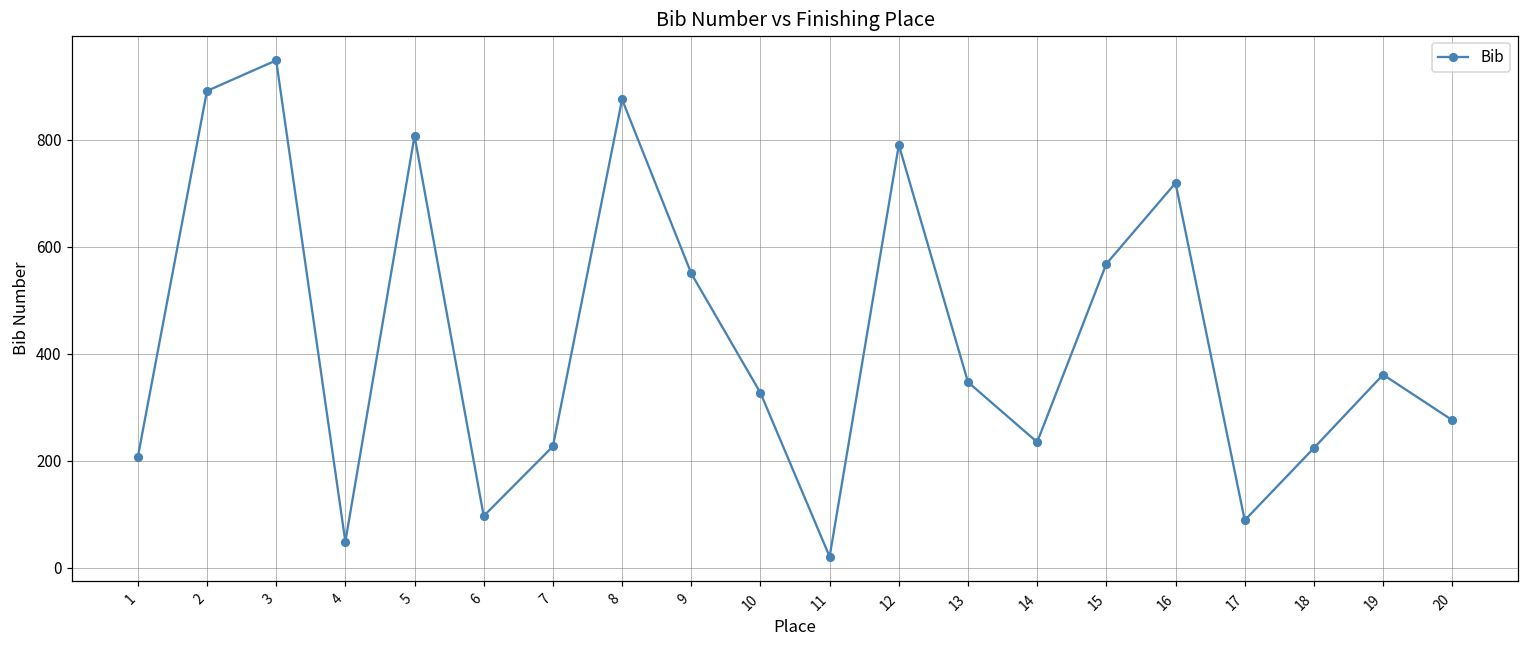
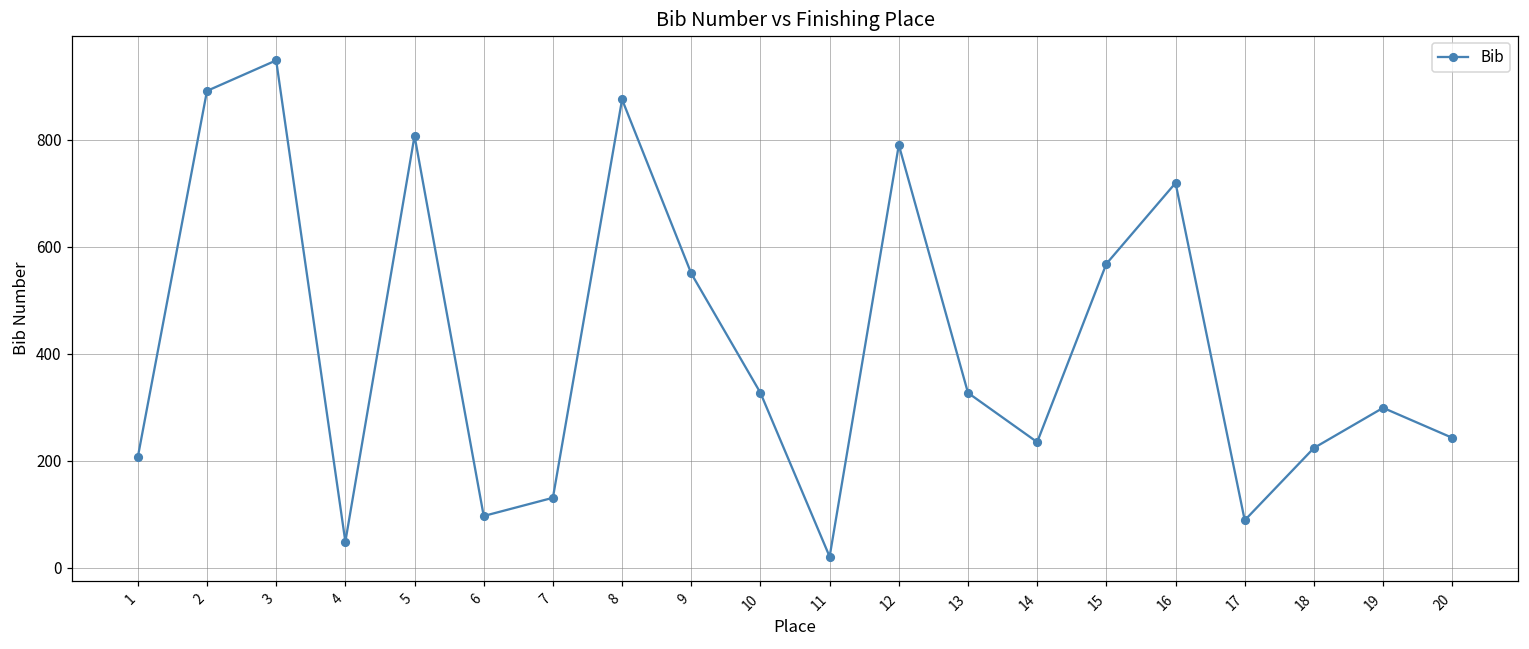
7: 230 -> 130
13: 350 -> 330
19: 360 -> 300
20: 280 -> 240
